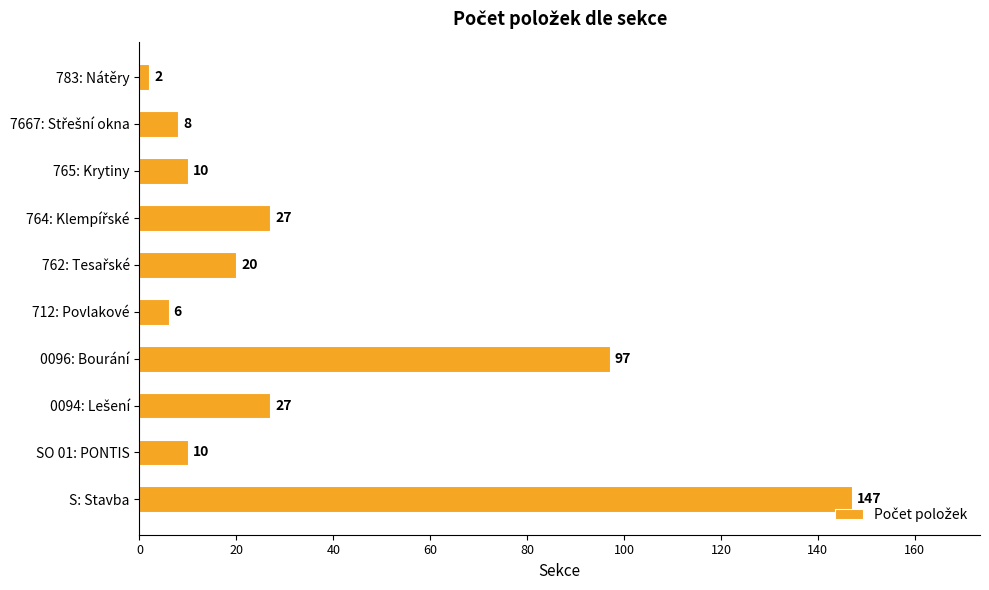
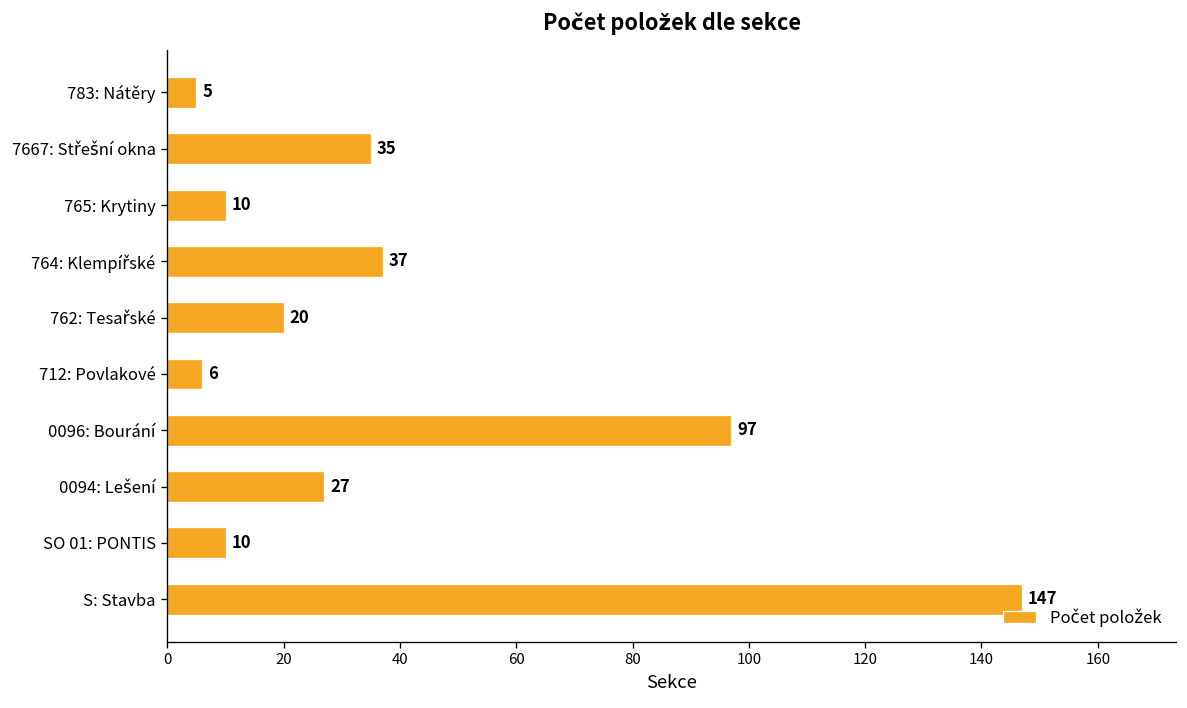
783: Nátěry: 2 -> 5
7667: Střešní okna: 8 -> 35
764: Klempířské: 27 -> 37
